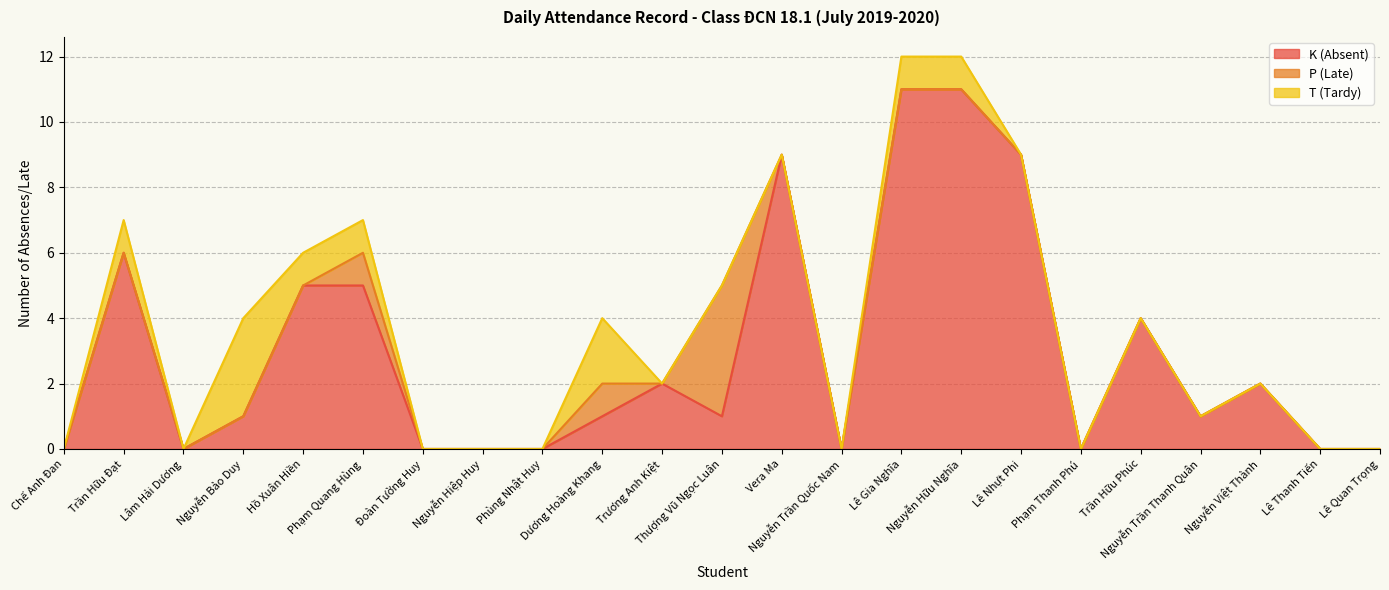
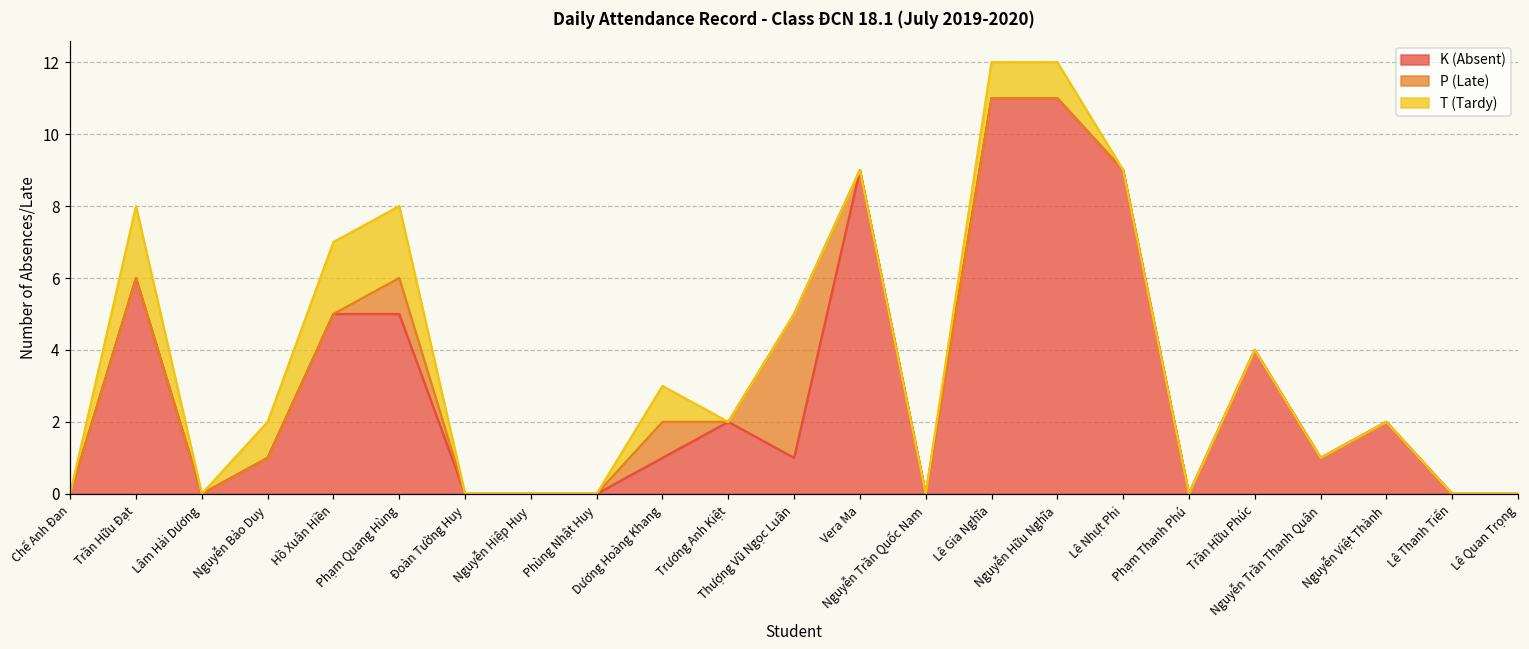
T (Tardy), Trần Hữu Đạt: 1 -> 2
T (Tardy), Nguyễn Bảo Duy: 3 -> 1
T (Tardy), Hồ Xuân Hiền: 1 -> 2
T (Tardy), Phạm Quang Hùng: 1 -> 2
T (Tardy), Dương Hoàng Khang: 2 -> 1
